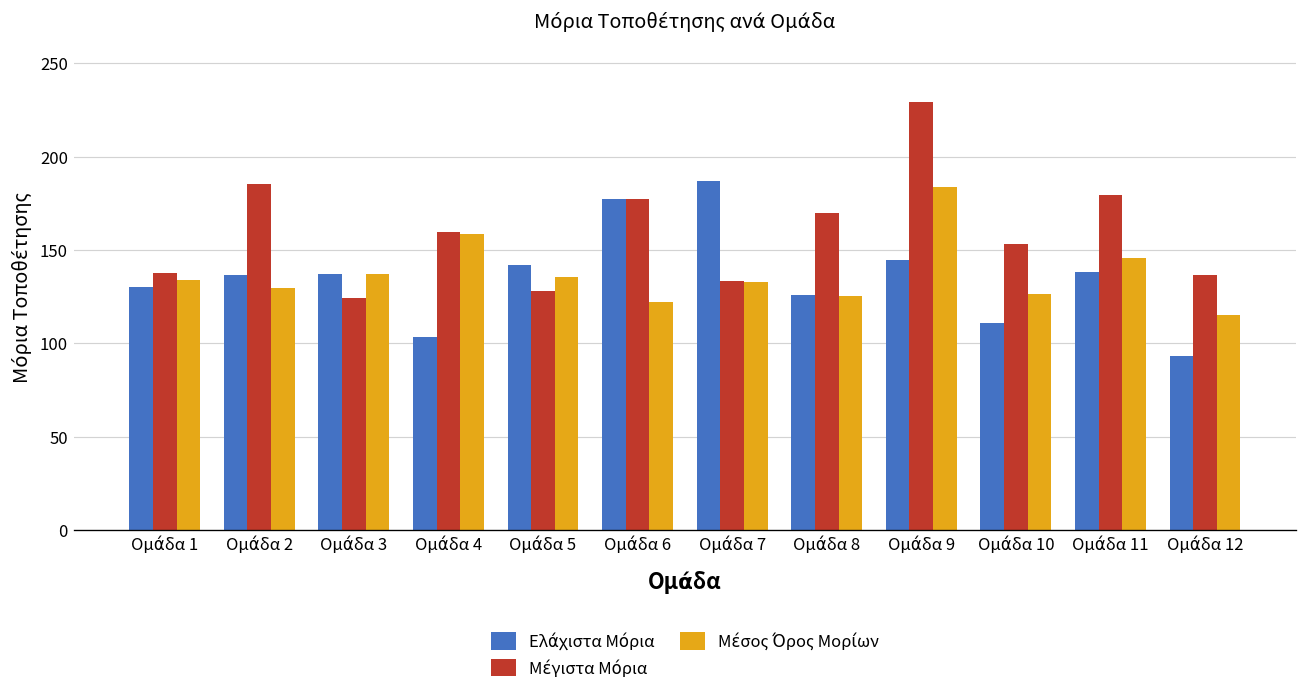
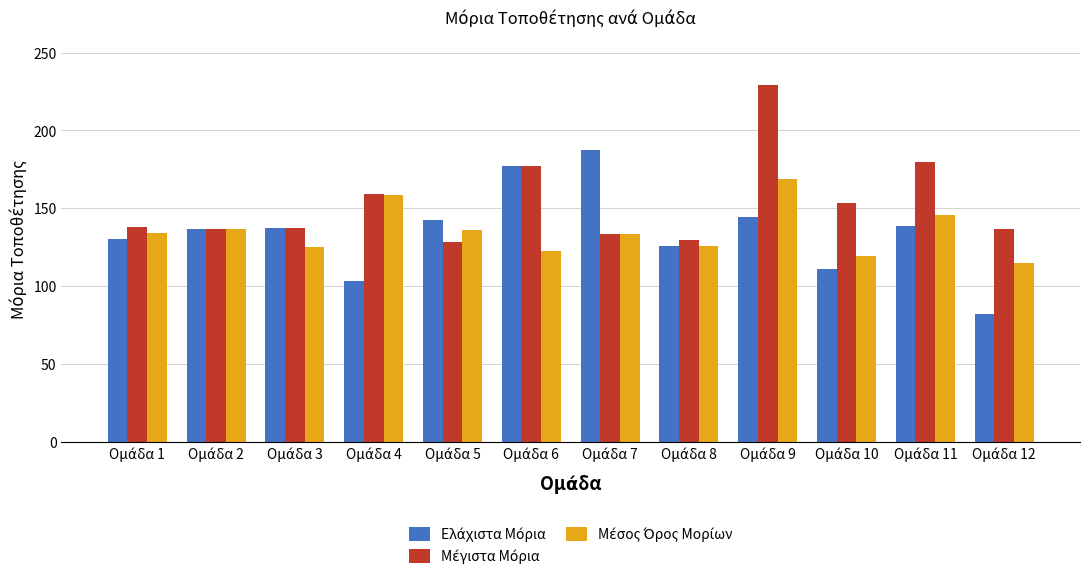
Μέγιστα Μόρια, Ομάδα 2: 185 -> 137
Μέσος Όρος Μορίων, Ομάδα 2: 130 -> 137
Μέγιστα Μόρια, Ομάδα 3: 124 -> 137
Μέσος Όρος Μορίων, Ομάδα 3: 137 -> 125
Μέγιστα Μόρια, Ομάδα 8: 170 -> 130
Μέσος Όρος Μορίων, Ομάδα 9: 184 -> 169
Μέσος Όρος Μορίων, Ομάδα 10: 127 -> 119
Ελάχιστα Μόρια, Ομάδα 12: 93 -> 82
